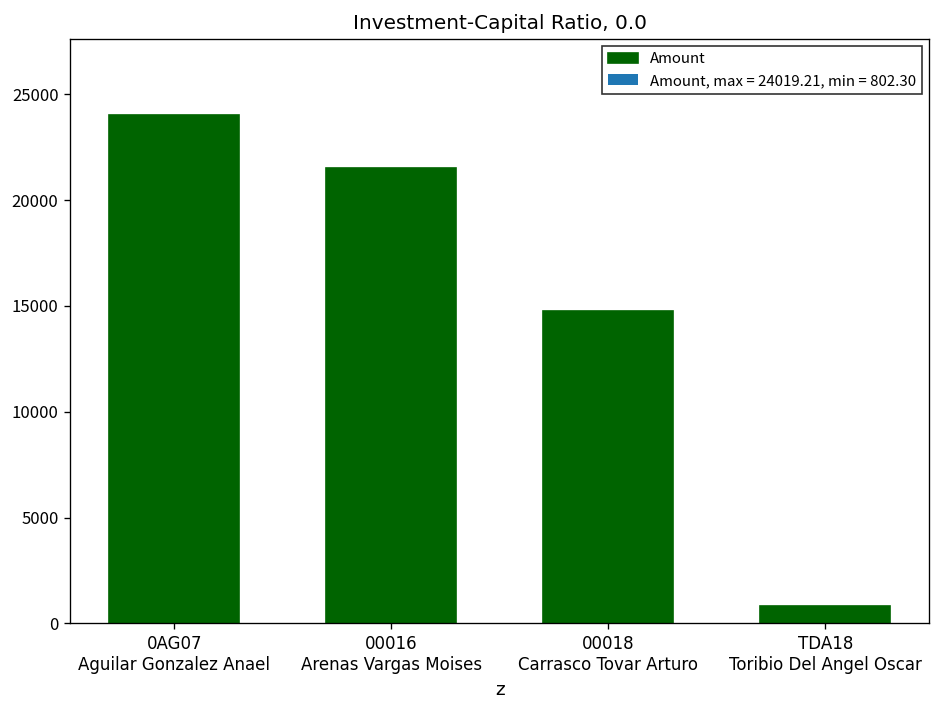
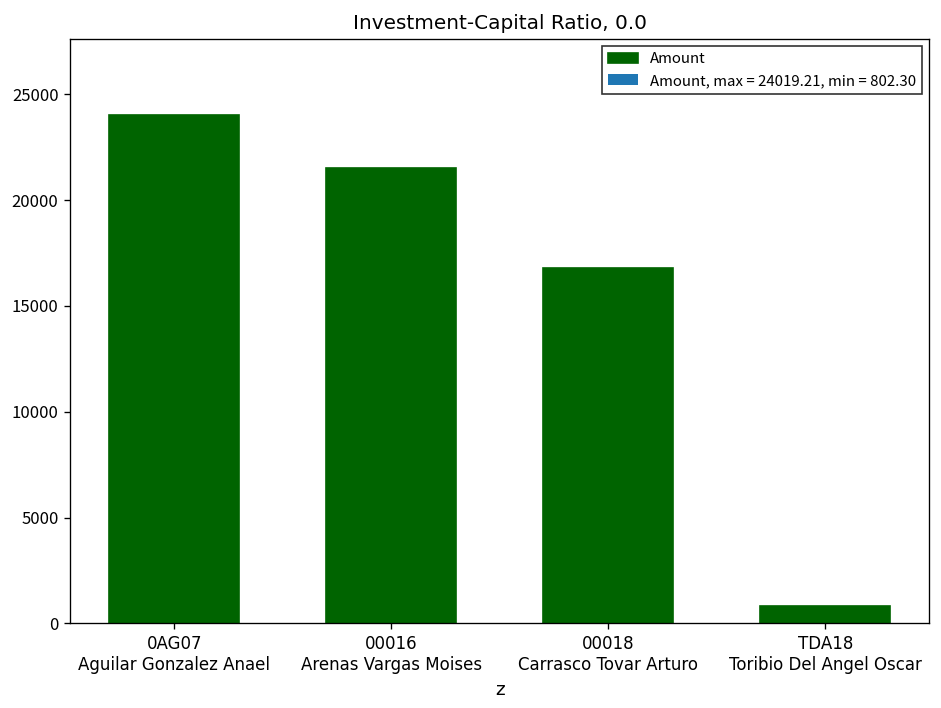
00018 Carrasco Tovar Arturo: 14800 -> 16800
